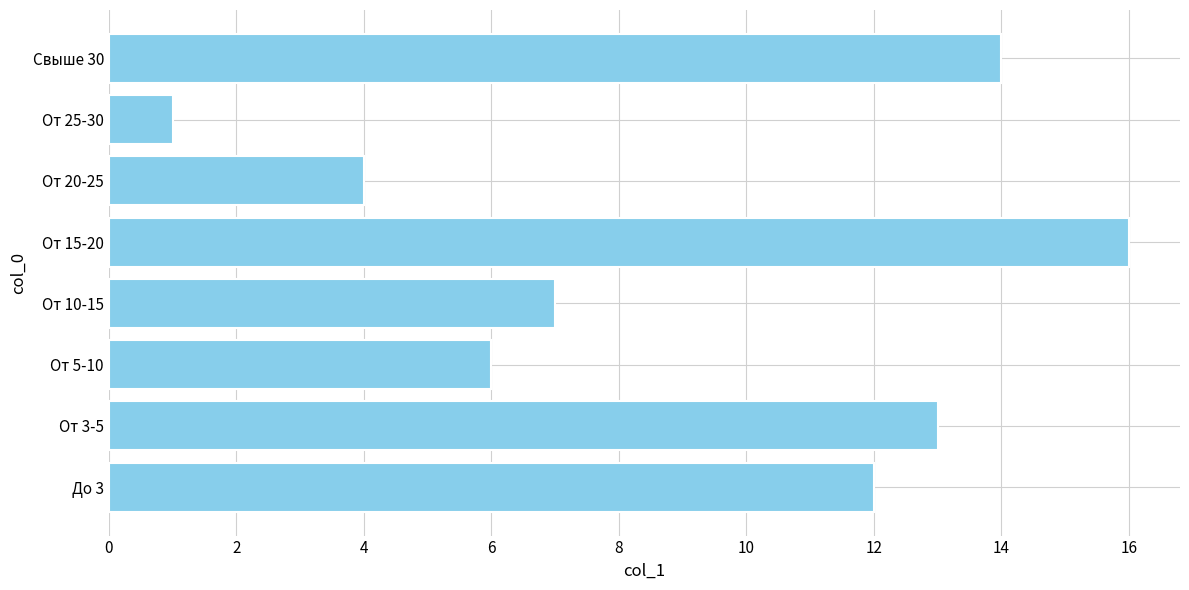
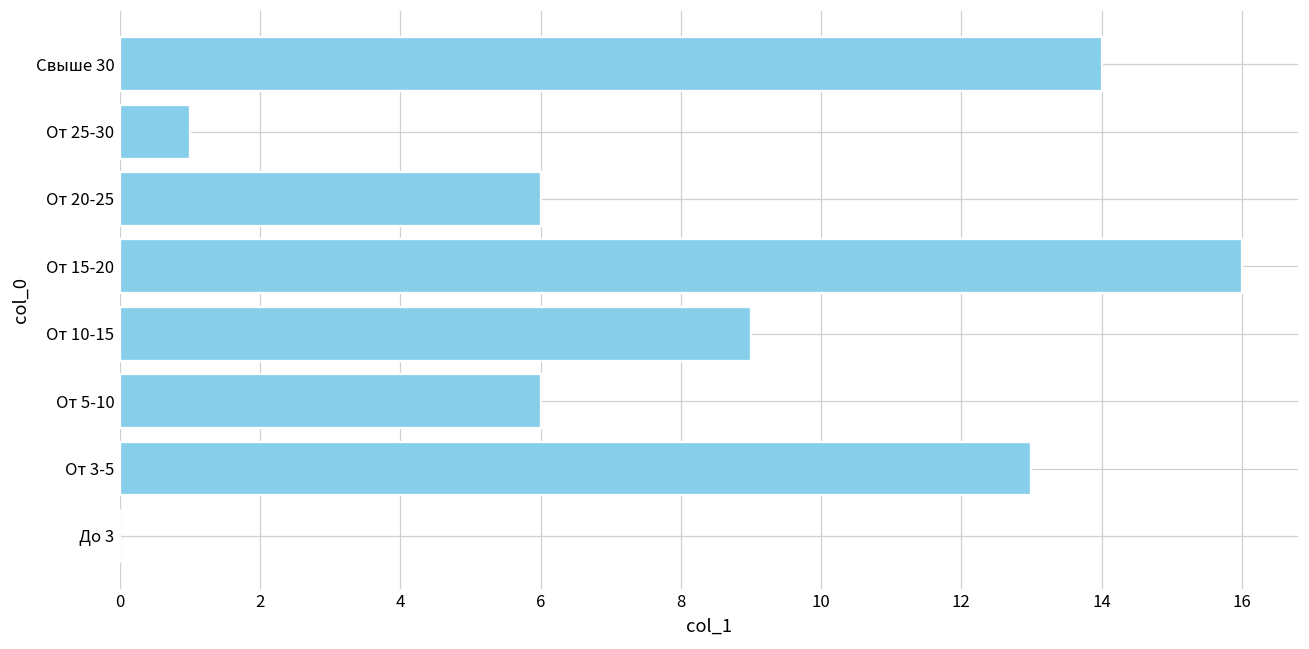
От 20-25: 4 -> 6
От 10-15: 7 -> 9
До 3: 12 -> 0
